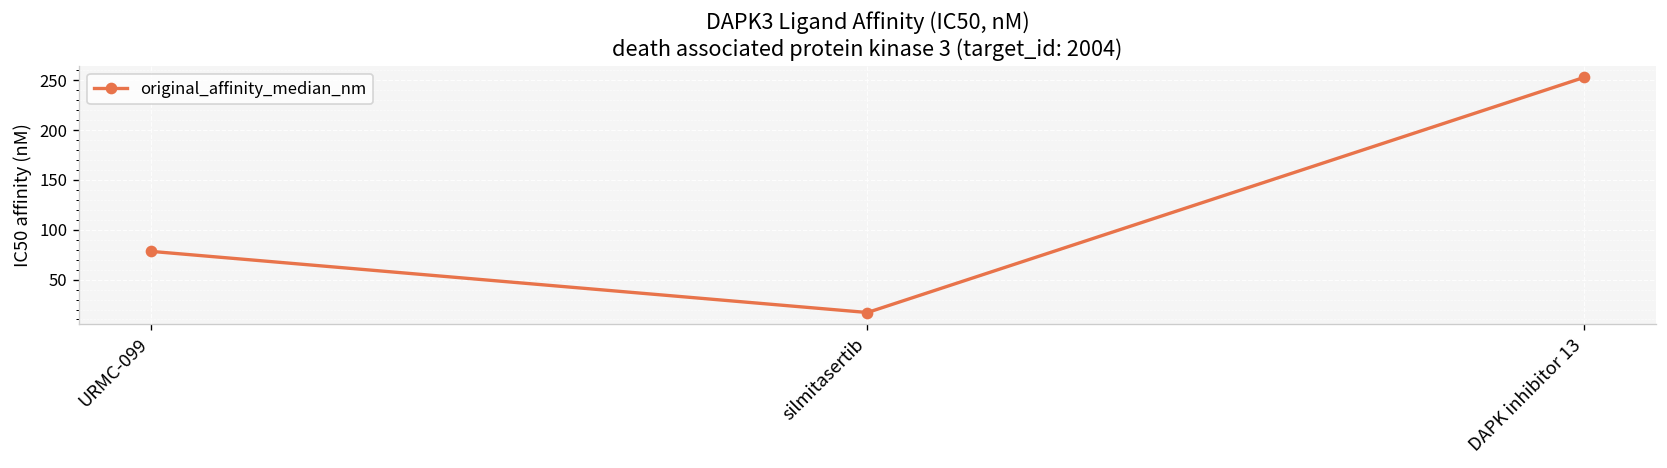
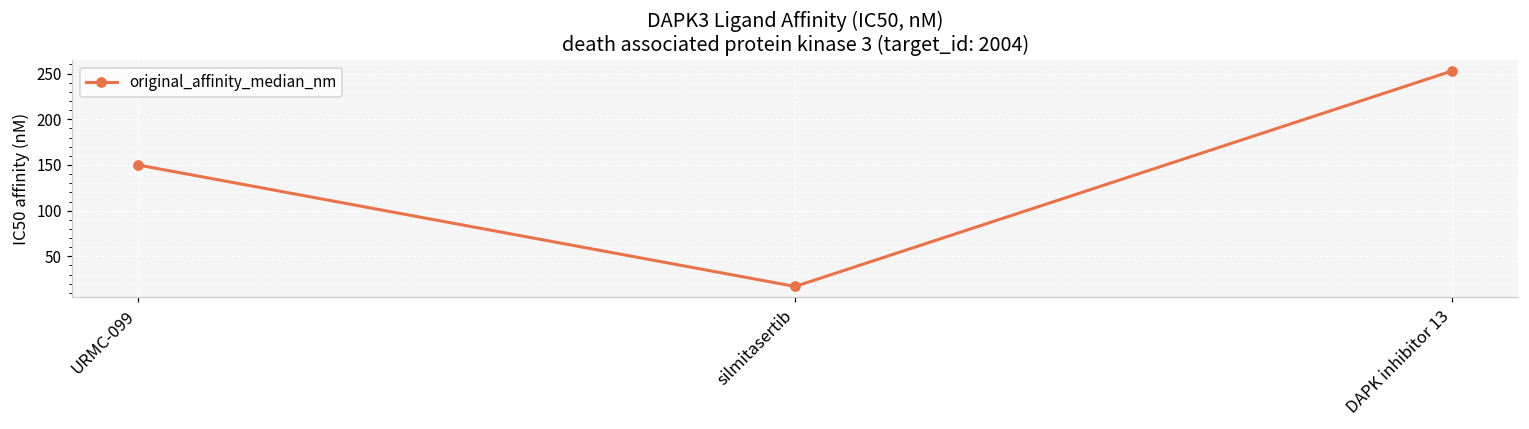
URMC-099: 80 -> 150
